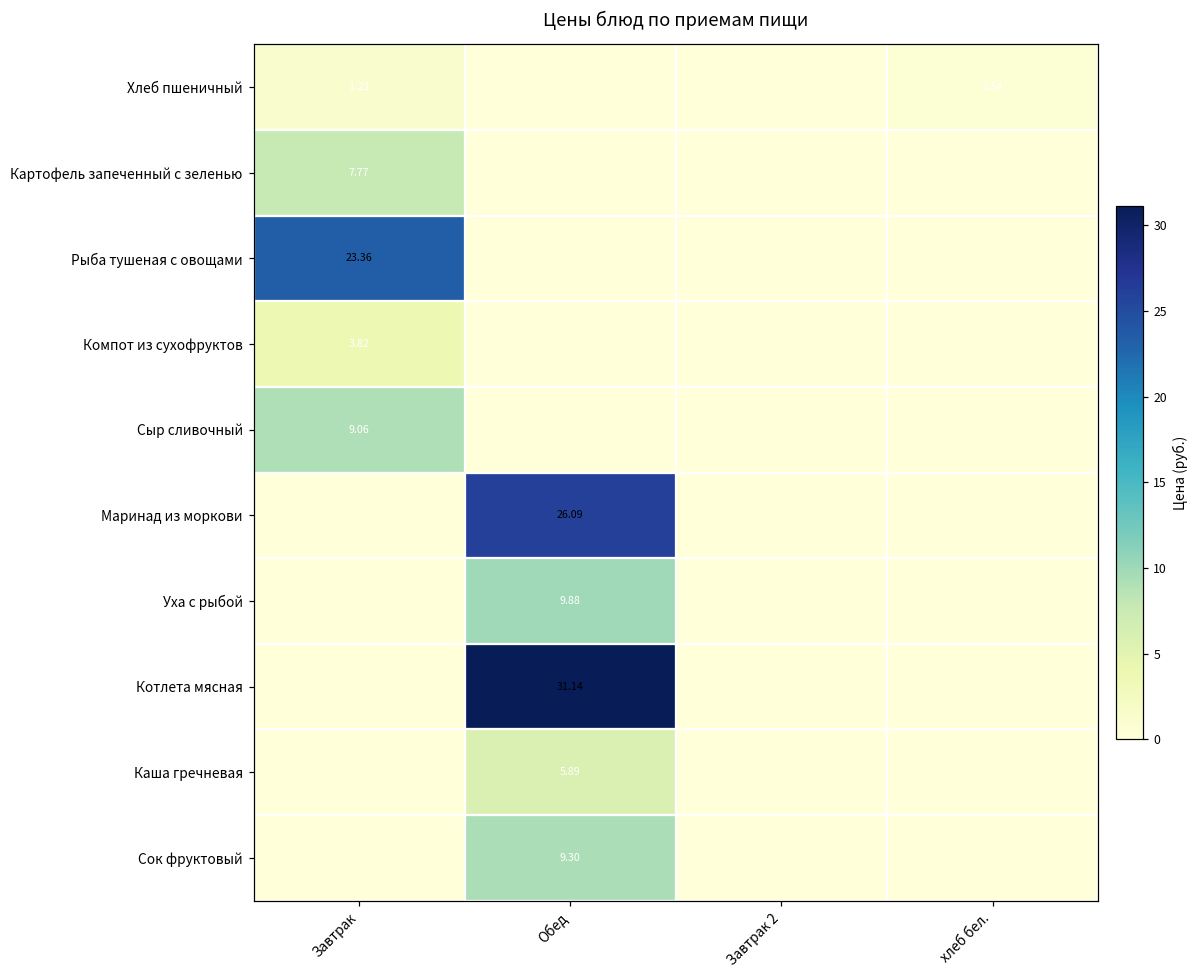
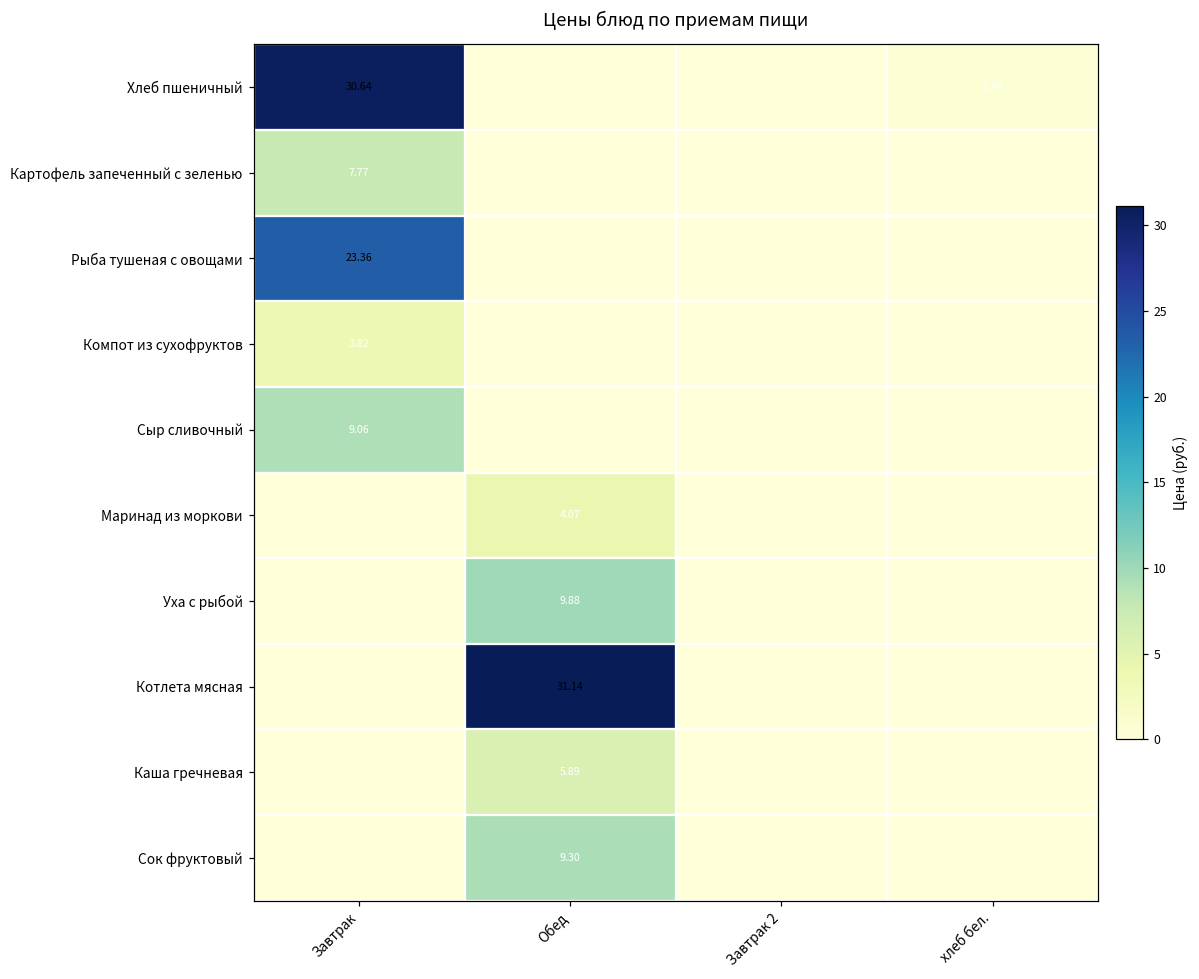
Хлеб пшеничный, Завтрак: 1.21 -> 30.64
Маринад из моркови, Обед: 26.09 -> 4.07
